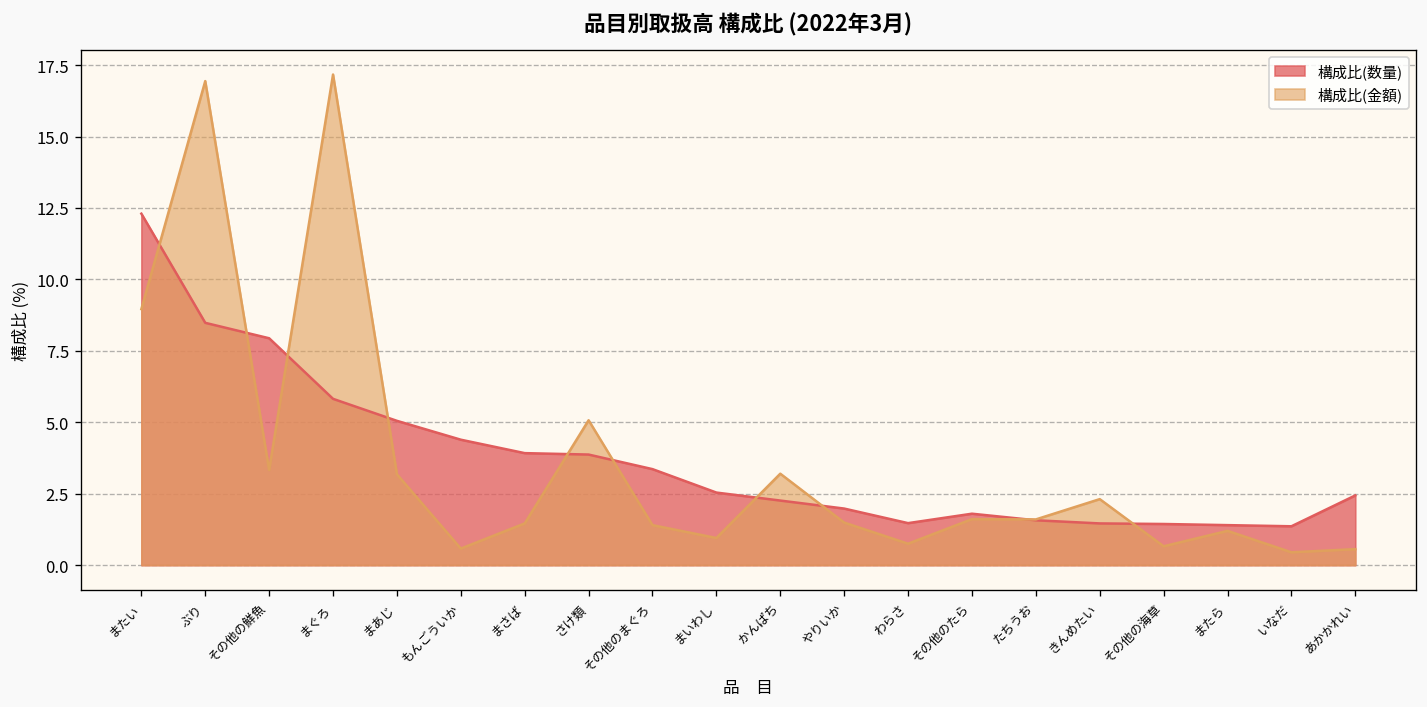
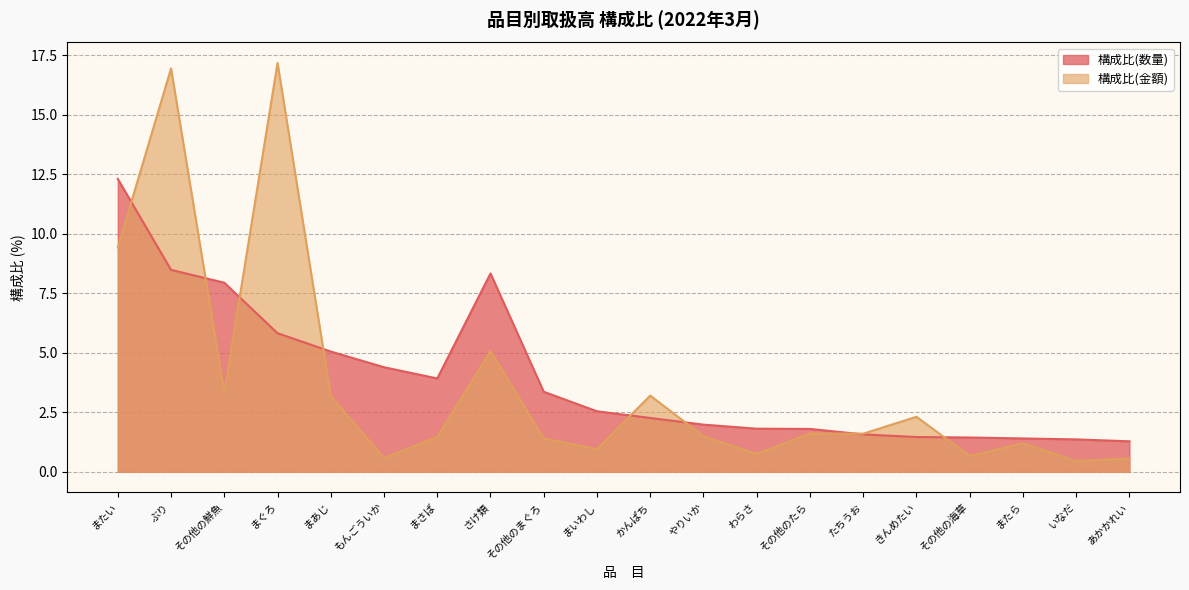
構成比(金額), またい: 9.0 -> 9.4
構成比(数量), さけ類: 3.9 -> 8.3
構成比(数量), わらさ: 1.5 -> 1.8
構成比(数量), あかかれい: 2.4 -> 1.3
